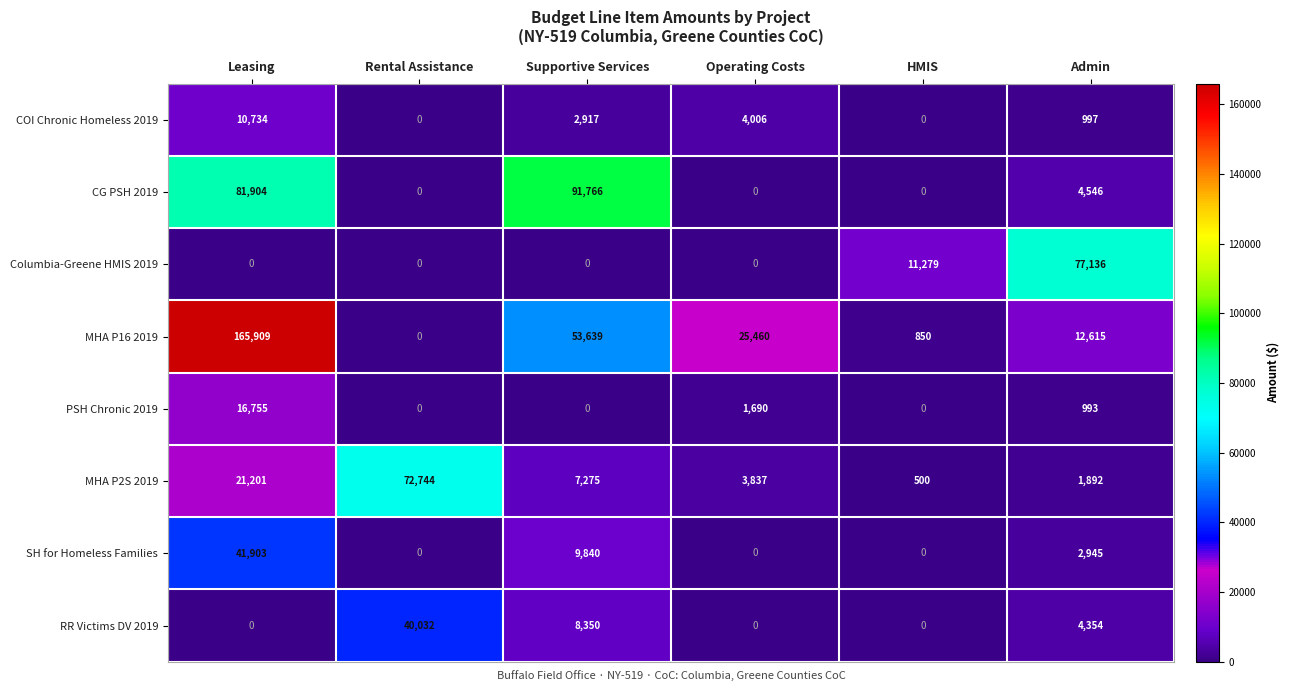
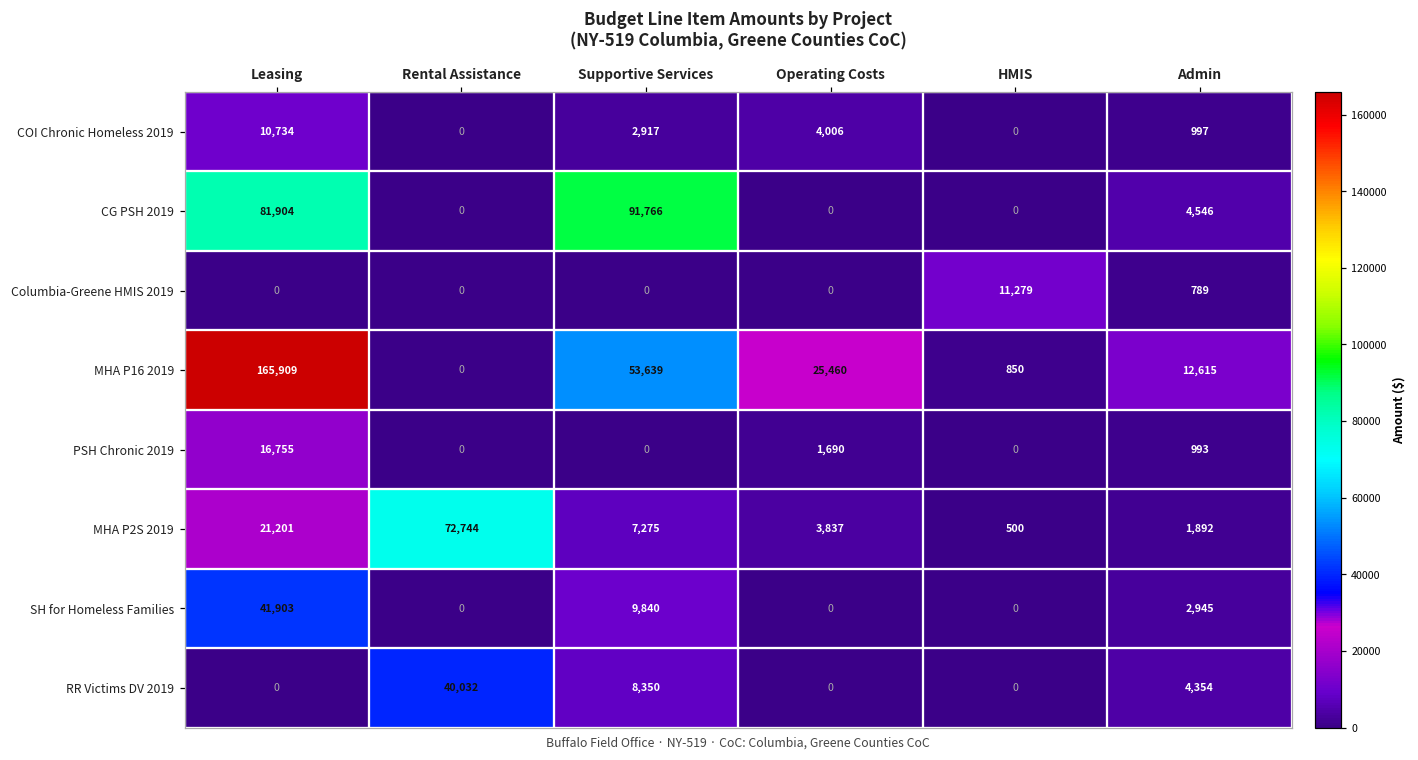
Columbia-Greene HMIS 2019, Admin: 77,136 -> 789
